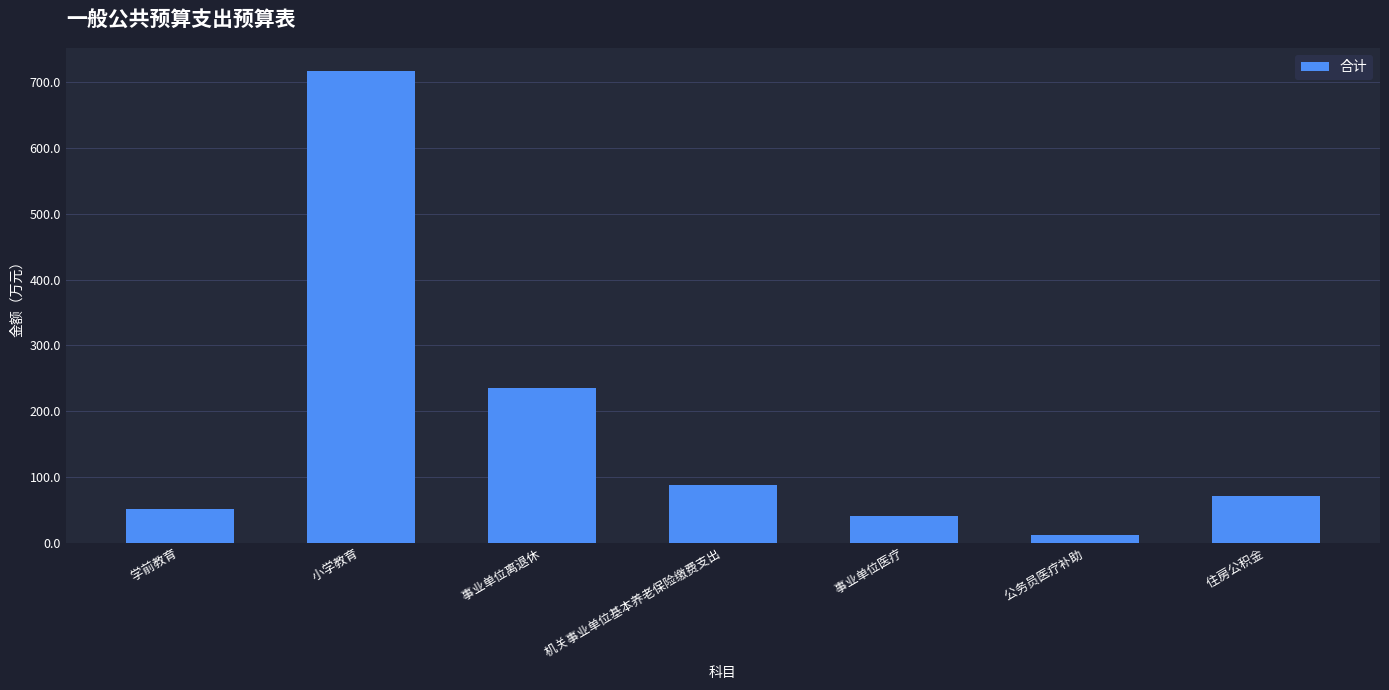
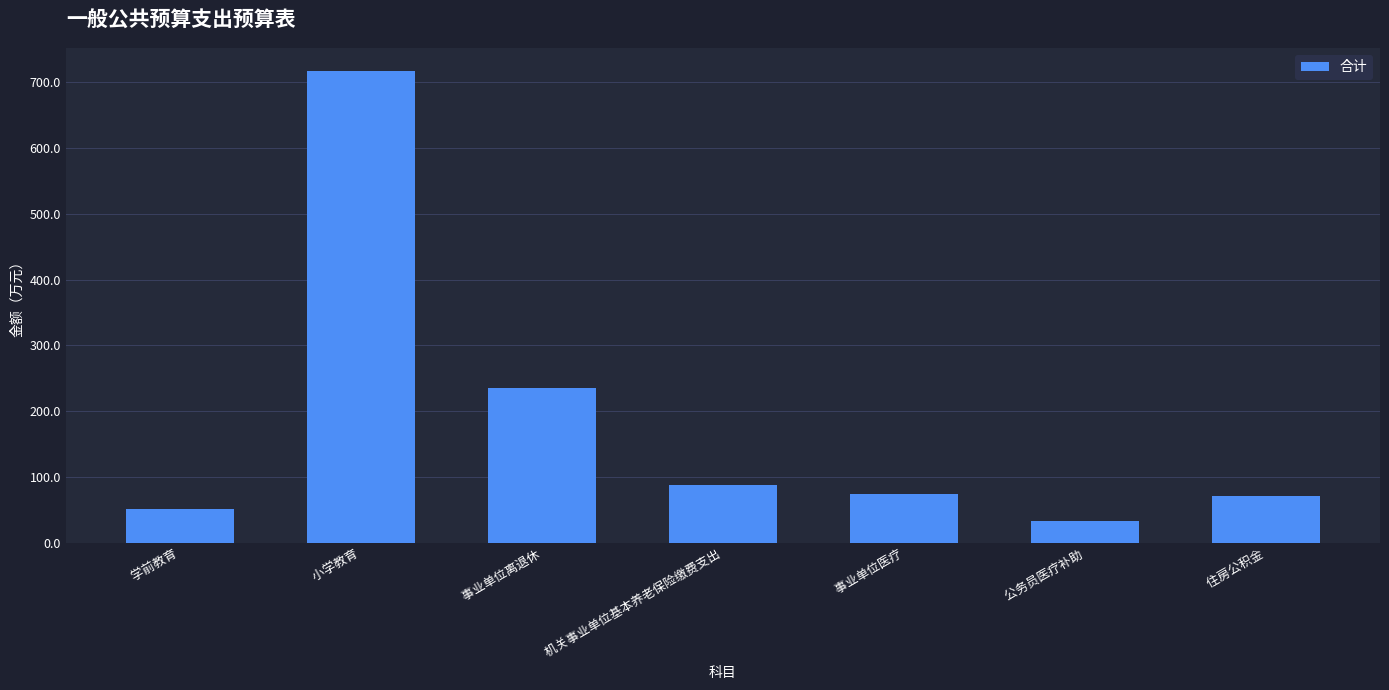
事业单位医疗: 40 -> 70
公务员医疗补助: 10 -> 30
